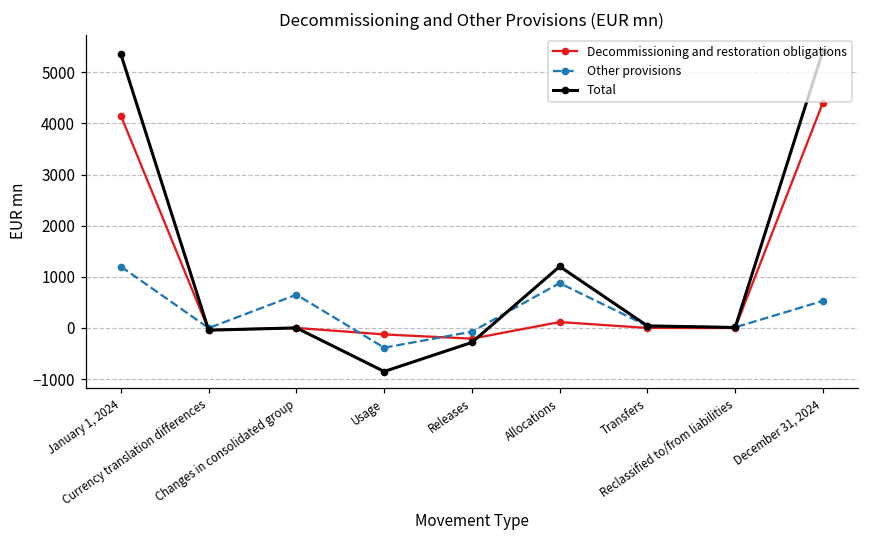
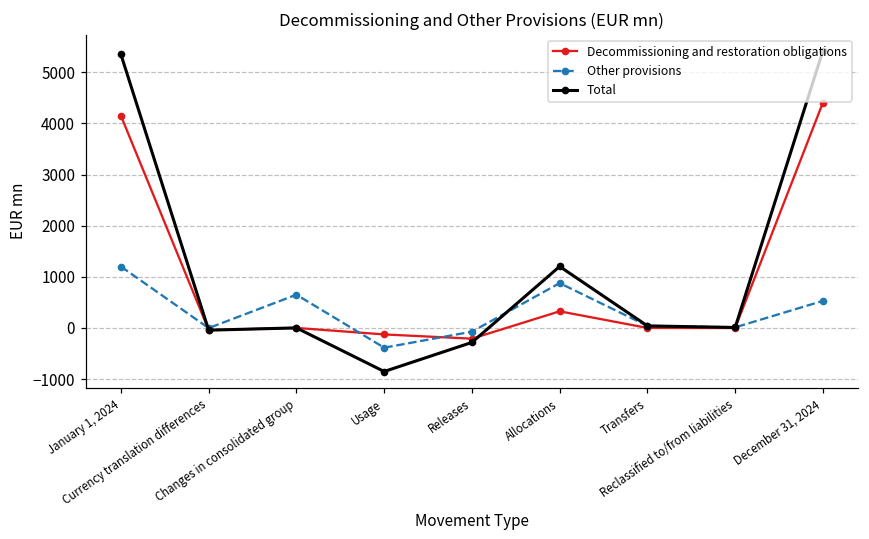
Decommissioning and restoration obligations, Allocations: 100 -> 300
